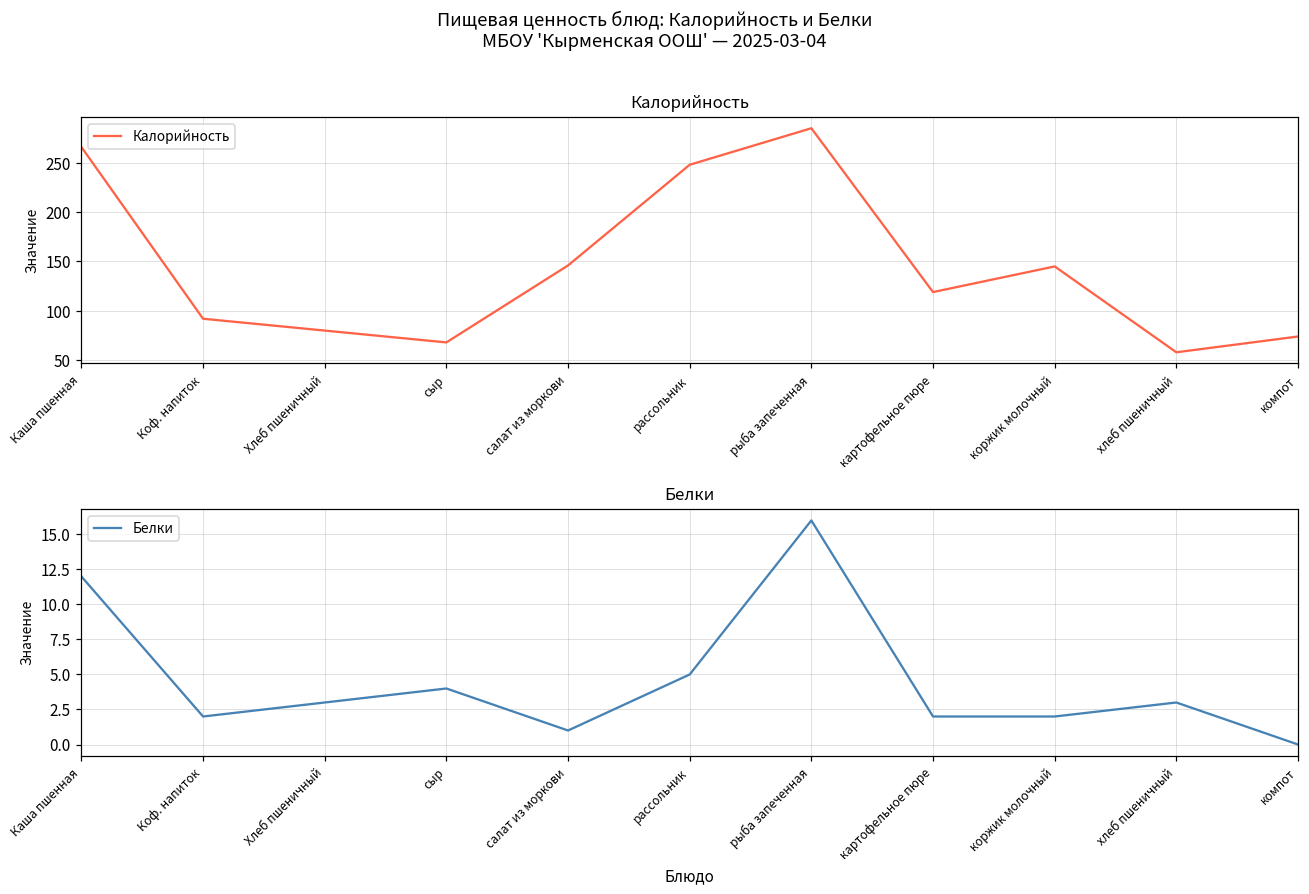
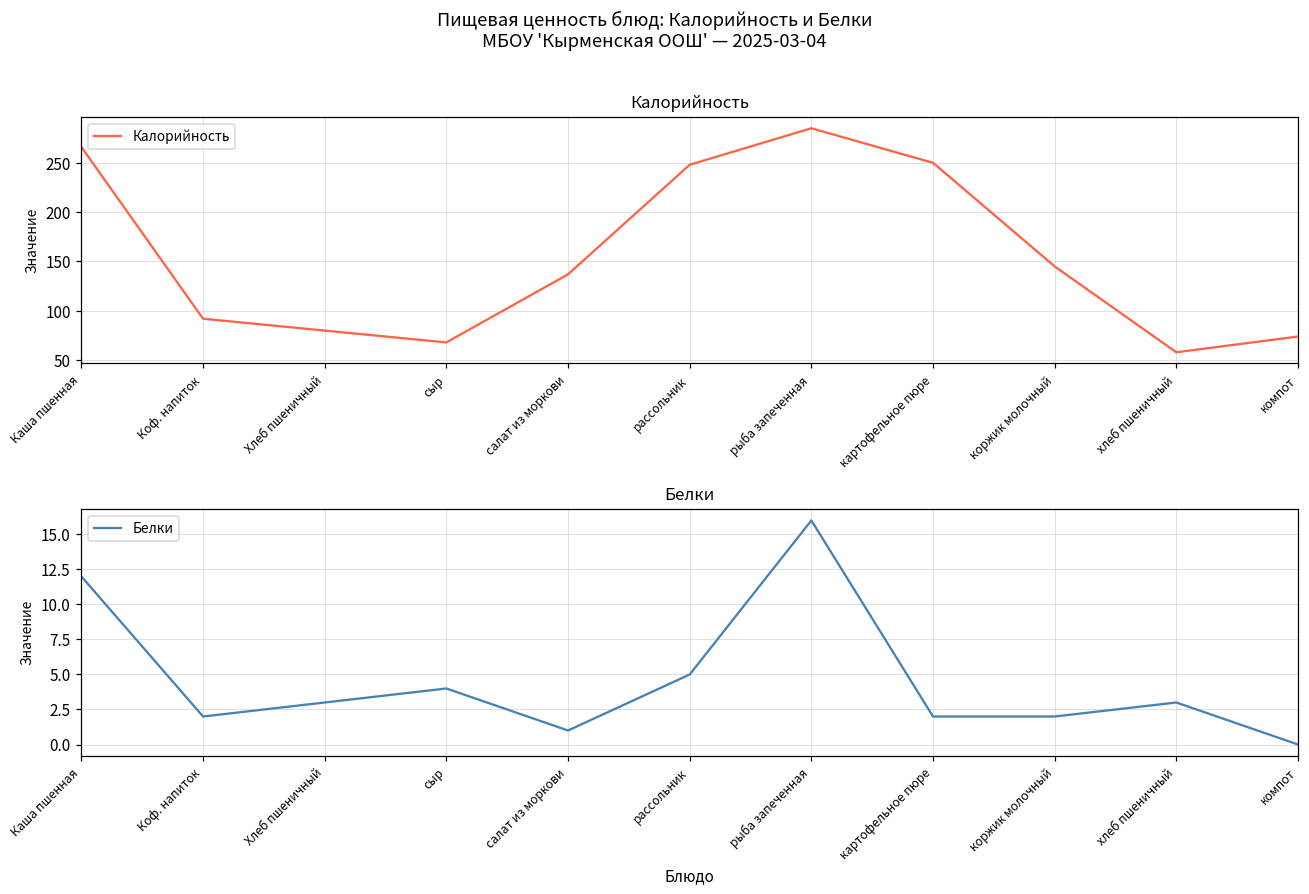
Калорийность, салат из моркови: 150 -> 140
Калорийность, картофельное пюре: 120 -> 250
